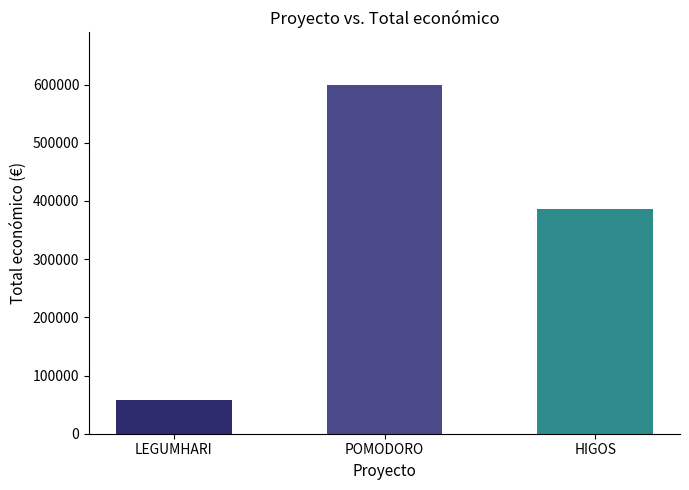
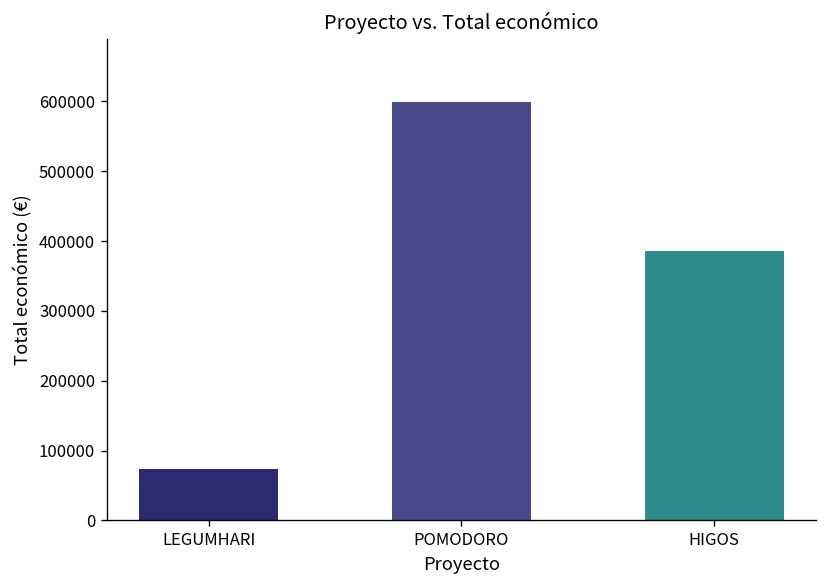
LEGUMHARI: 60000 -> 70000
